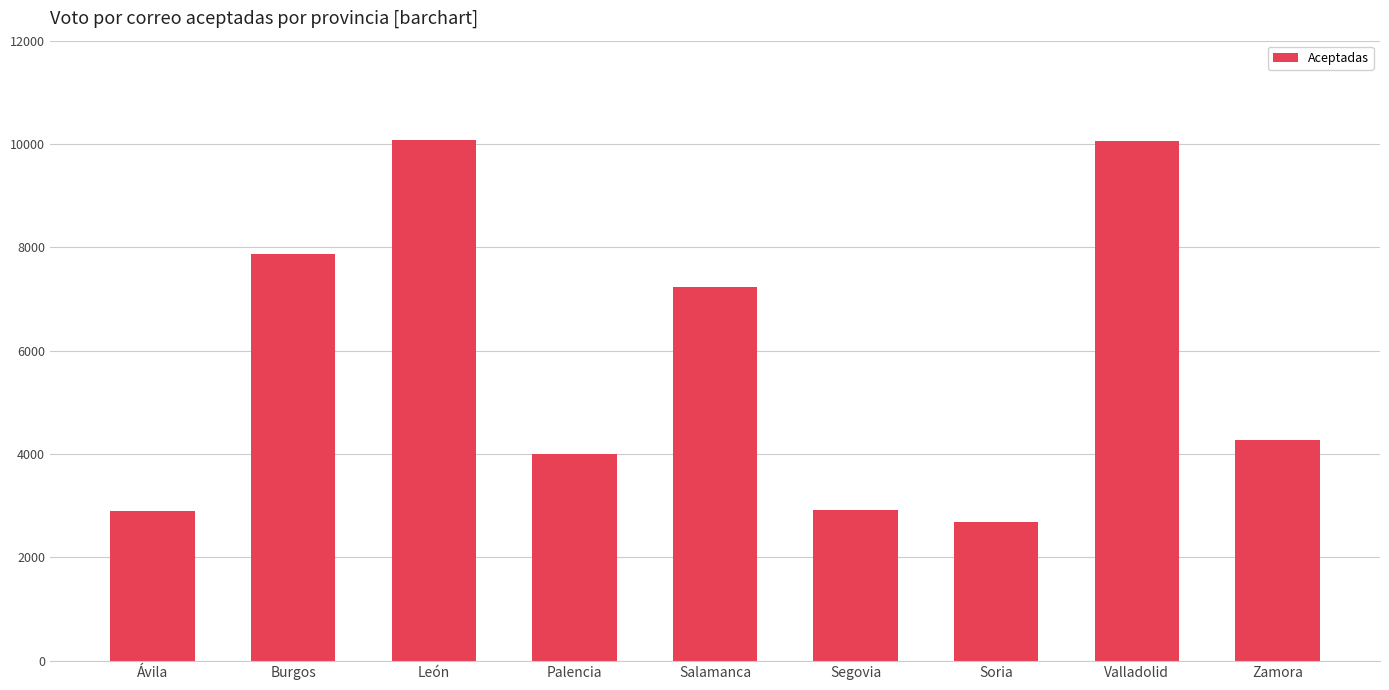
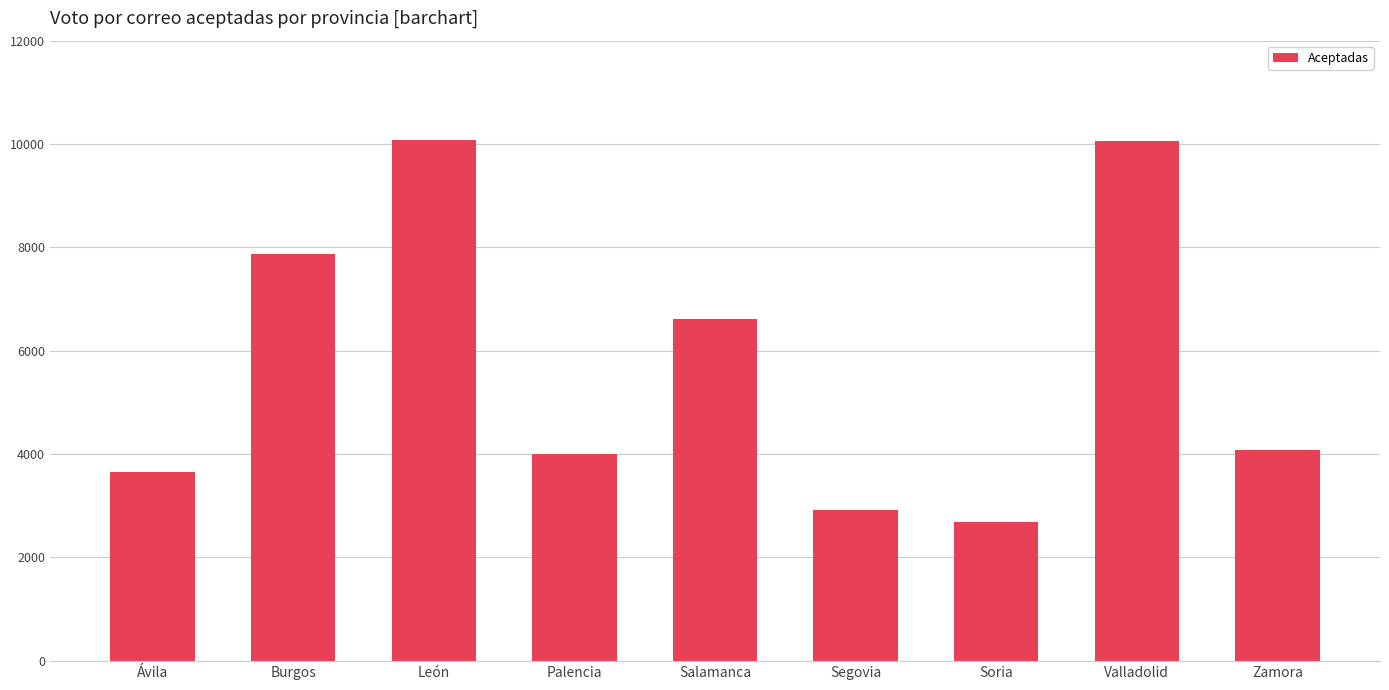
Ávila: 2900 -> 3600
Salamanca: 7200 -> 6600
Zamora: 4300 -> 4100
